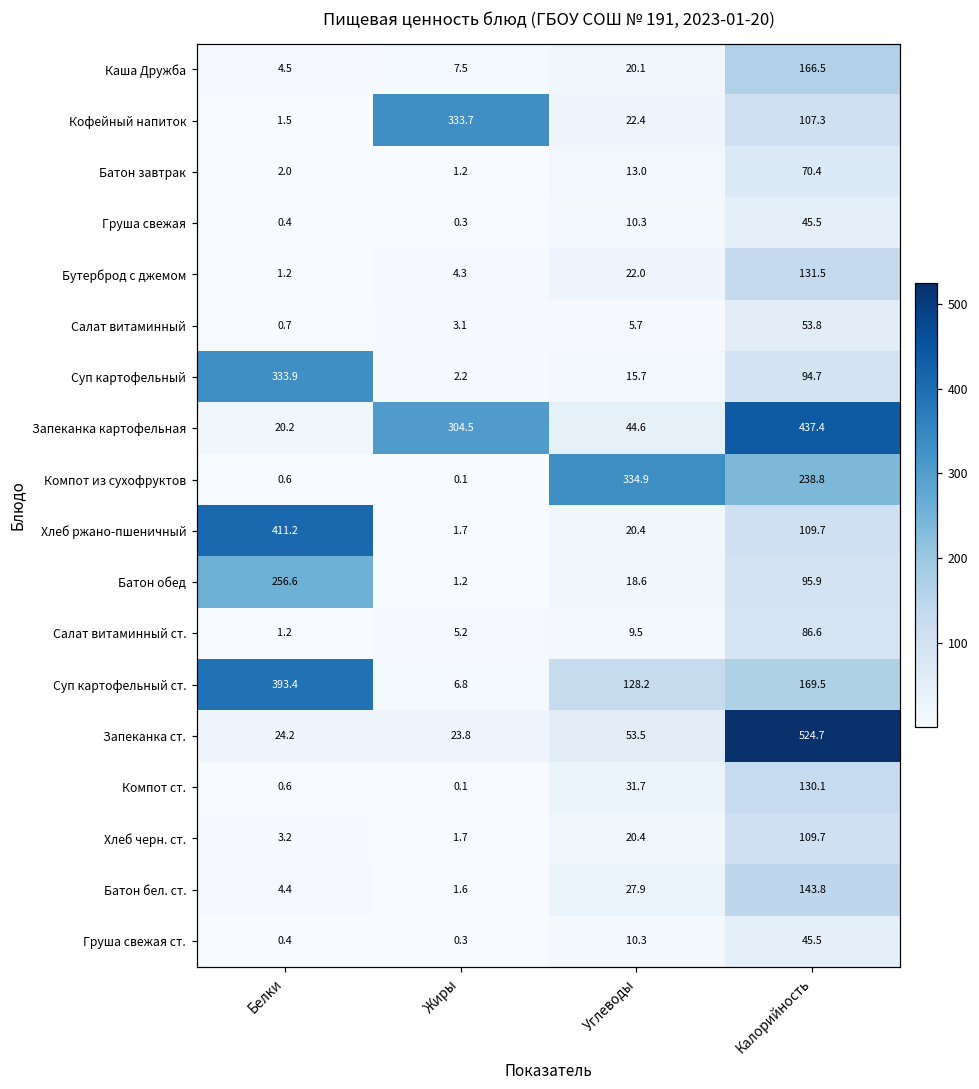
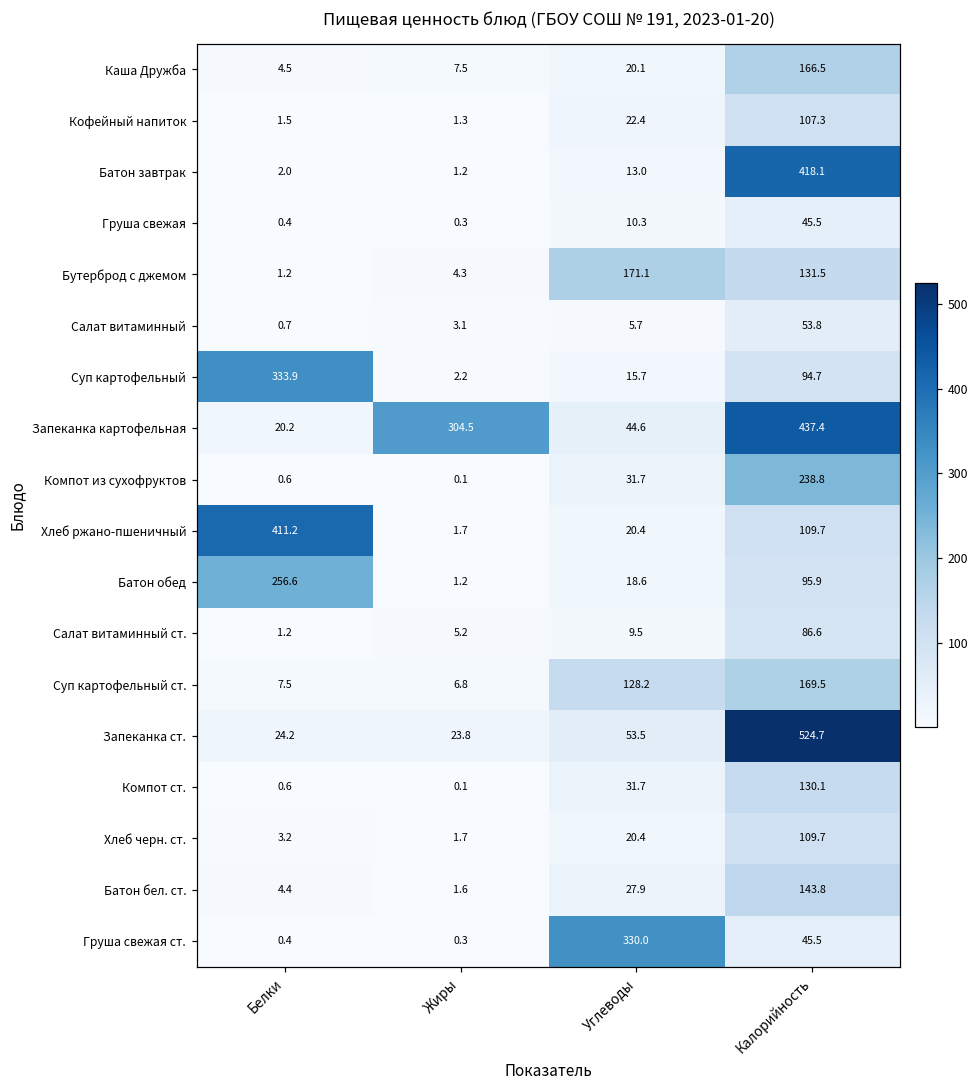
Кофейный напиток, Жиры: 333.7 -> 1.3
Батон завтрак, Калорийность: 70.4 -> 418.1
Бутерброд с джемом, Углеводы: 22.0 -> 171.1
Компот из сухофруктов, Углеводы: 334.9 -> 31.7
Суп картофельный ст., Белки: 393.4 -> 7.5
Груша свежая ст., Углеводы: 10.3 -> 330.0
